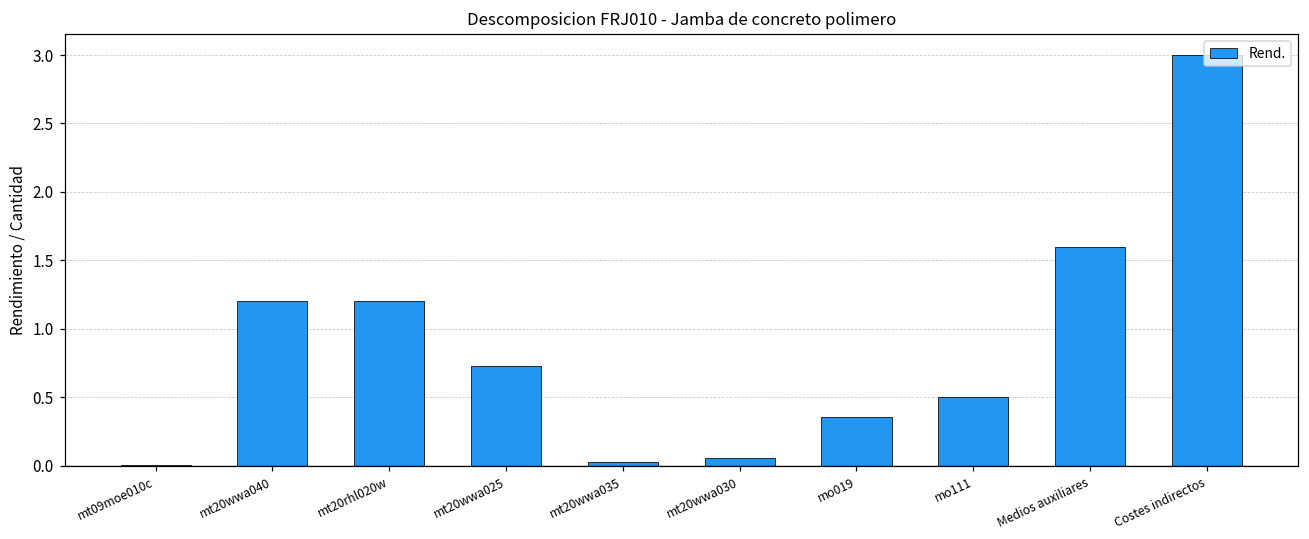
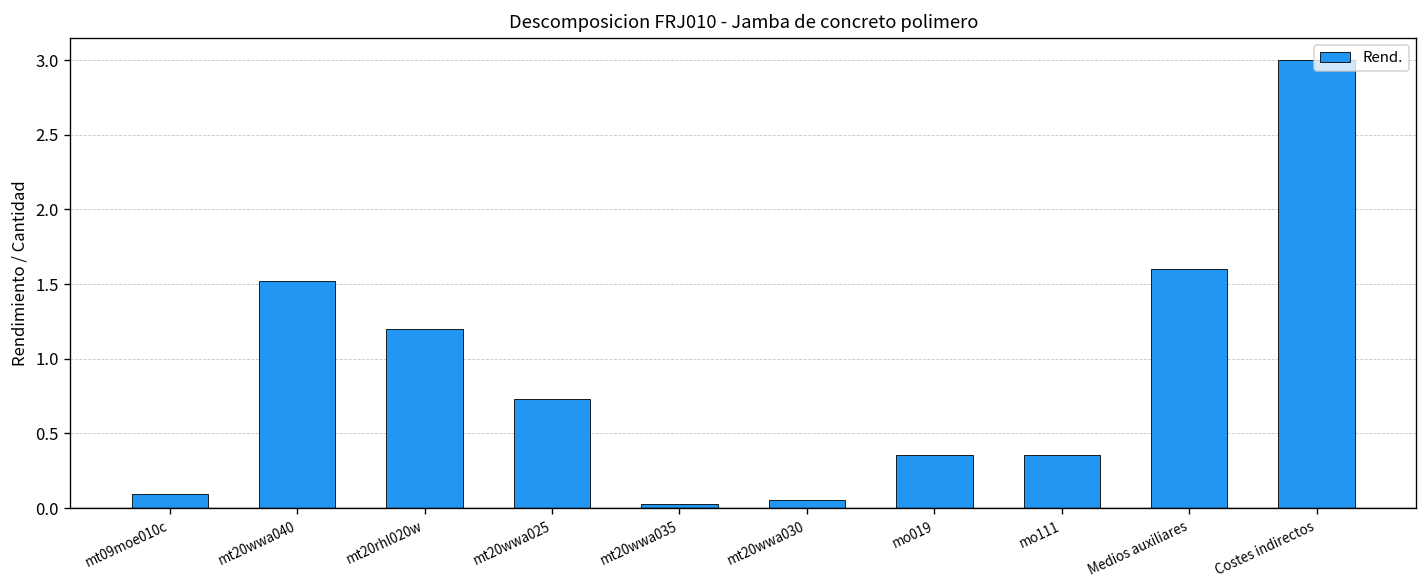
mt09moe010c: 0.00 -> 0.10
mt20wwa040: 1.20 -> 1.52
mo111: 0.50 -> 0.36
